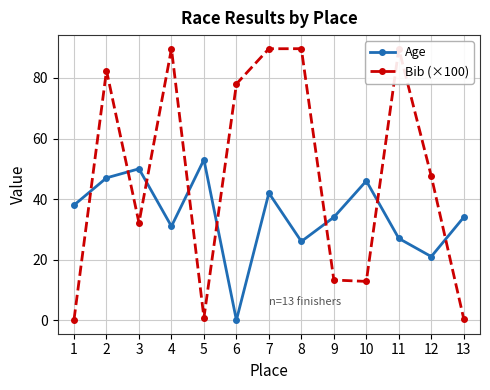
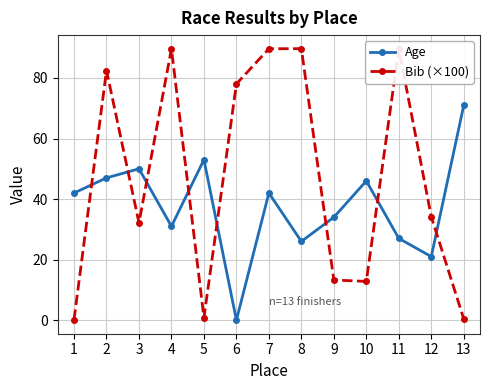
Age, 1: 38 -> 42
Bib (×100), 12: 48 -> 34
Age, 13: 34 -> 71
